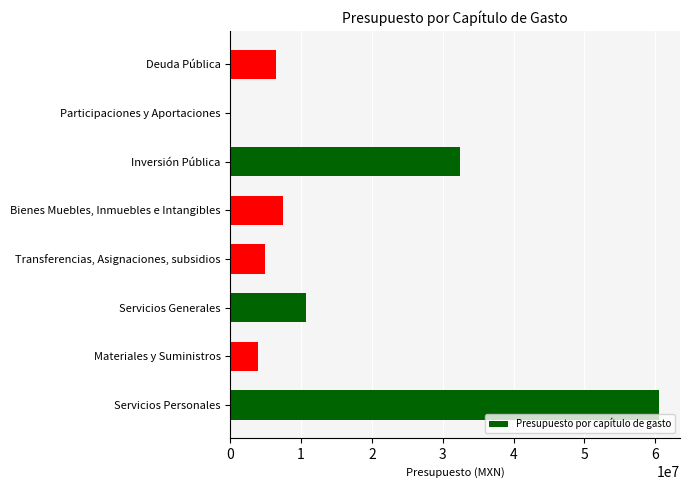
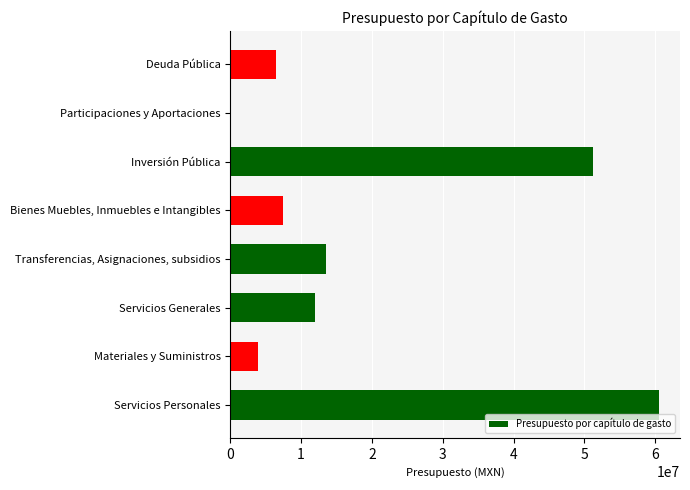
Inversión Pública: 32000000 -> 51000000
Transferencias, Asignaciones, subsidios: 5000000 -> 14000000
Servicios Generales: 11000000 -> 12000000
